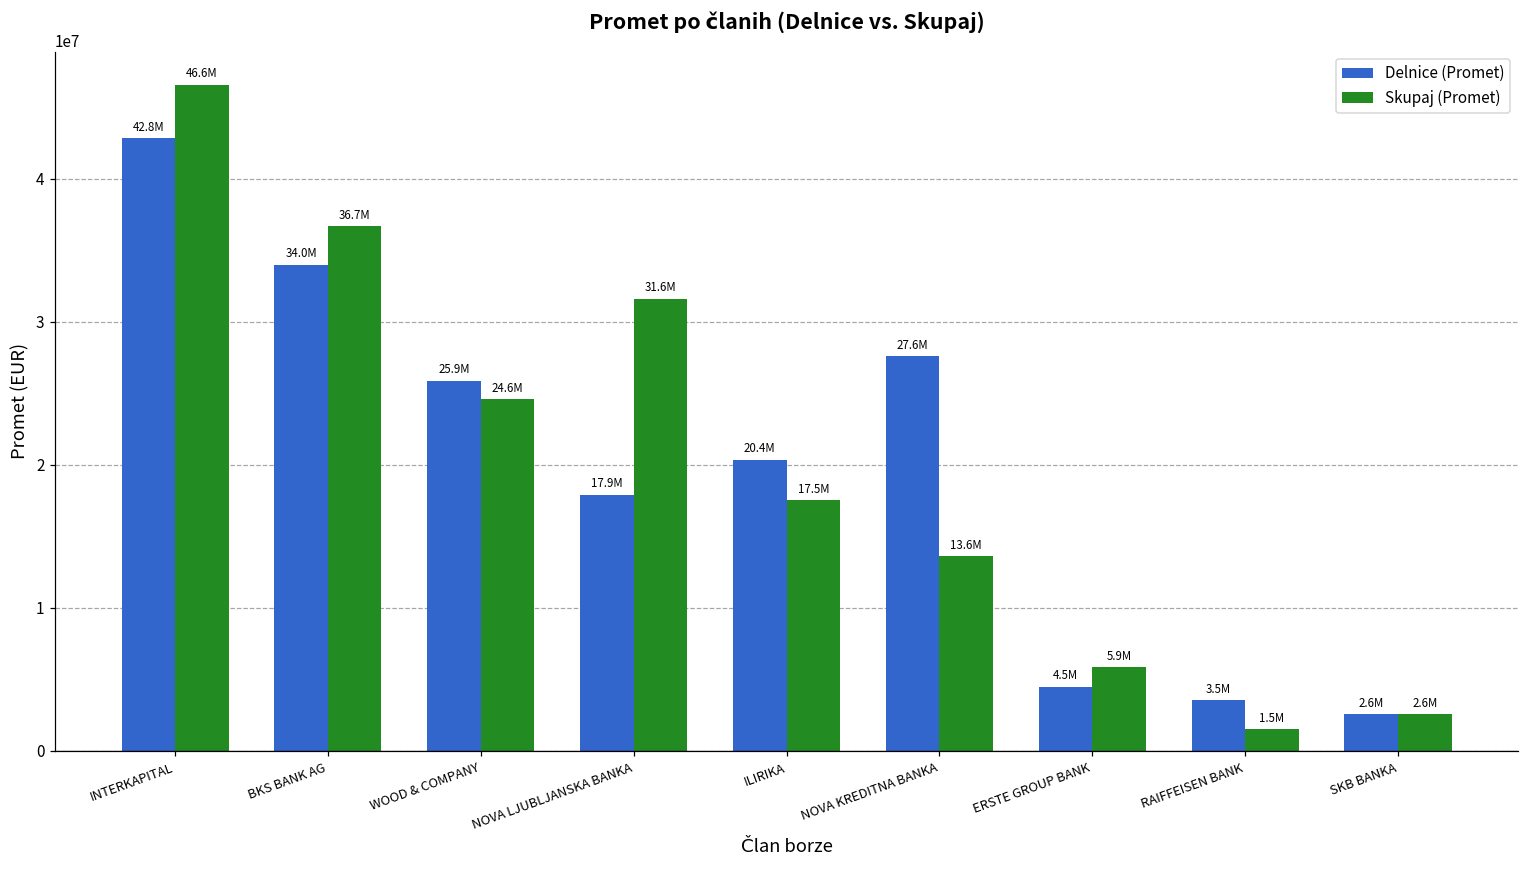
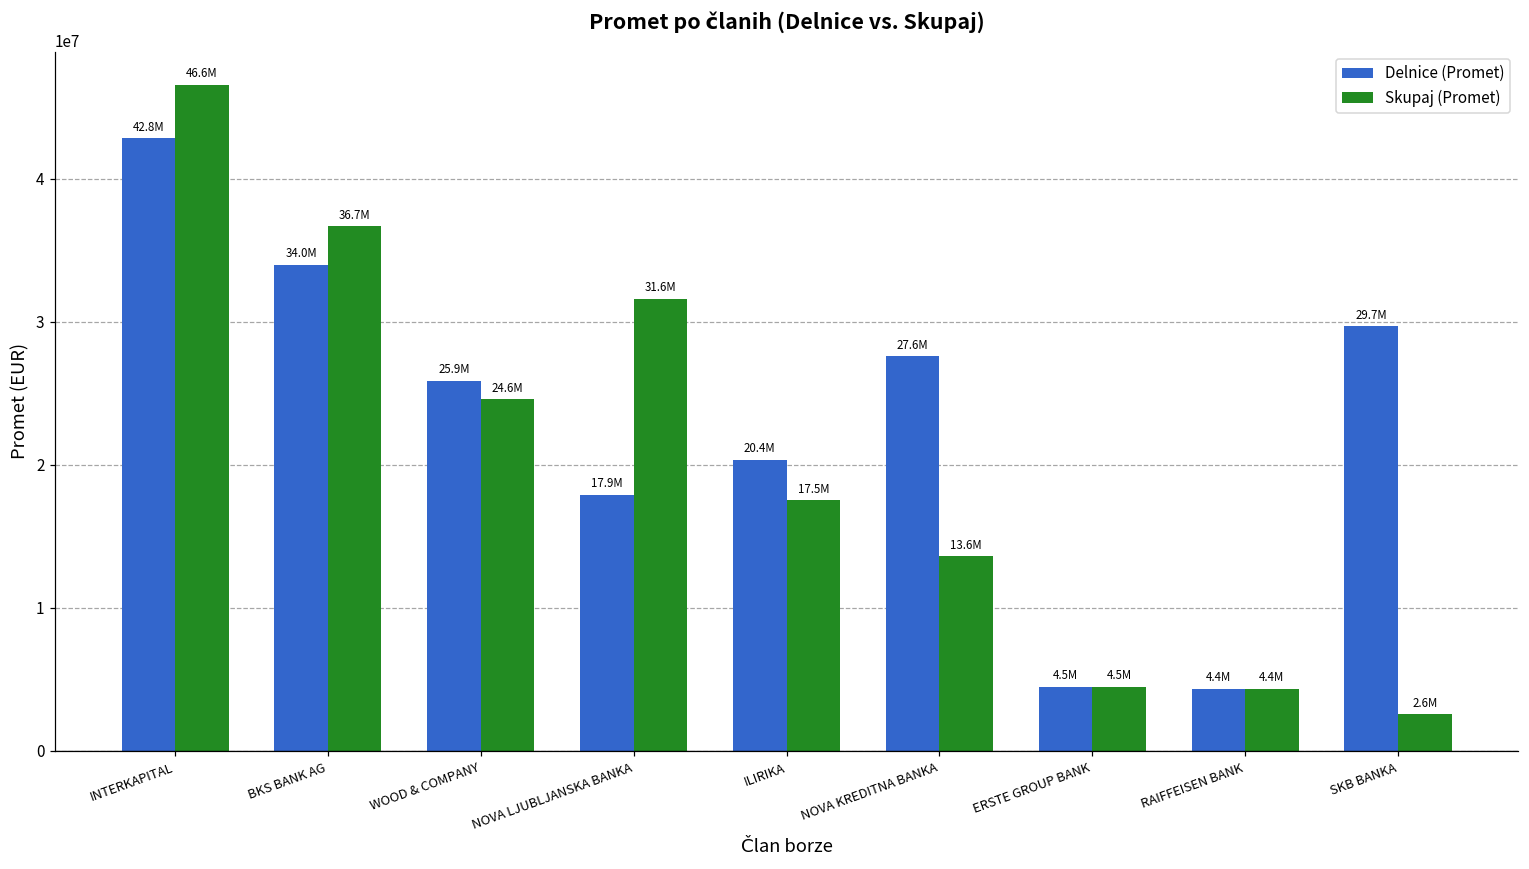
Skupaj (Promet), ERSTE GROUP BANK: 5.9M -> 4.5M
Delnice (Promet), RAIFFEISEN BANK: 3.5M -> 4.4M
Skupaj (Promet), RAIFFEISEN BANK: 1.5M -> 4.4M
Delnice (Promet), SKB BANKA: 2.6M -> 29.7M
